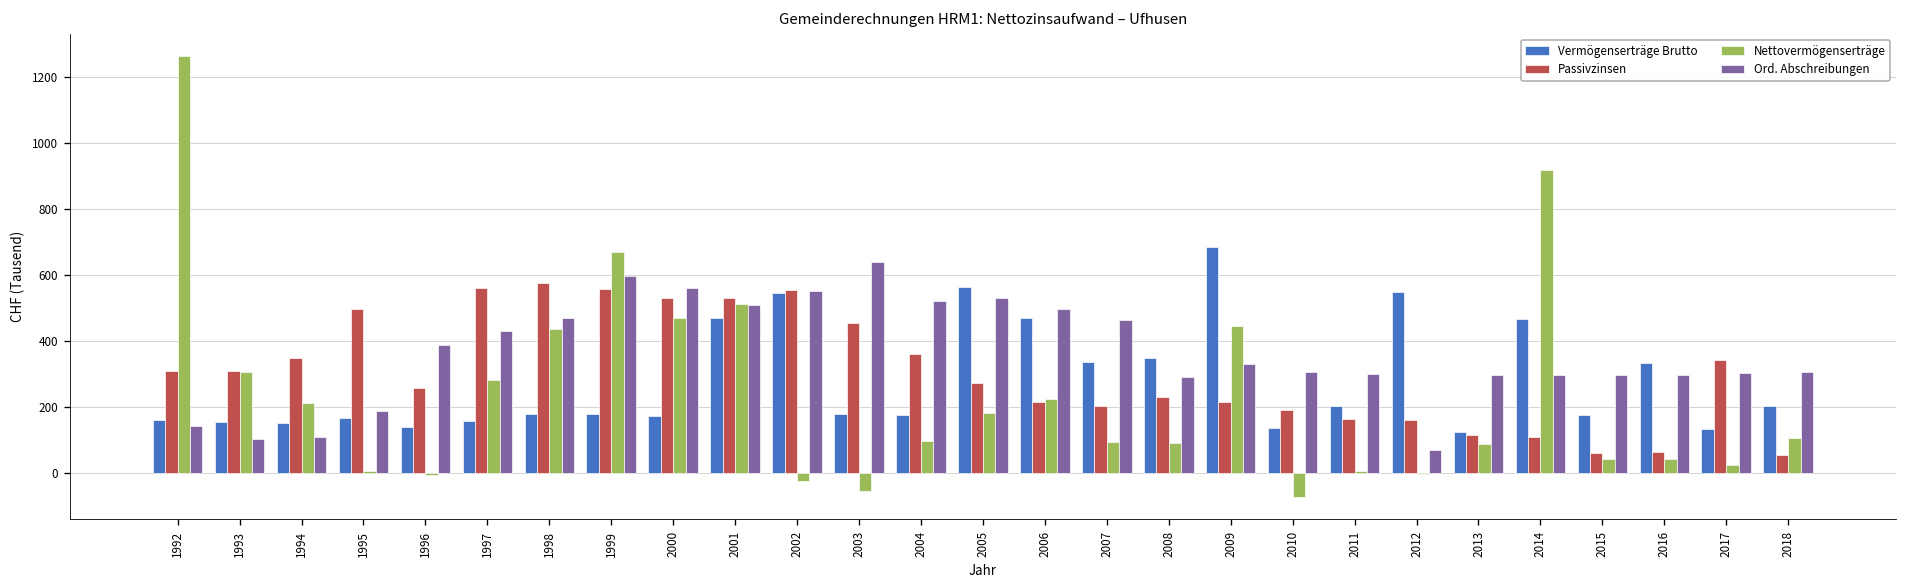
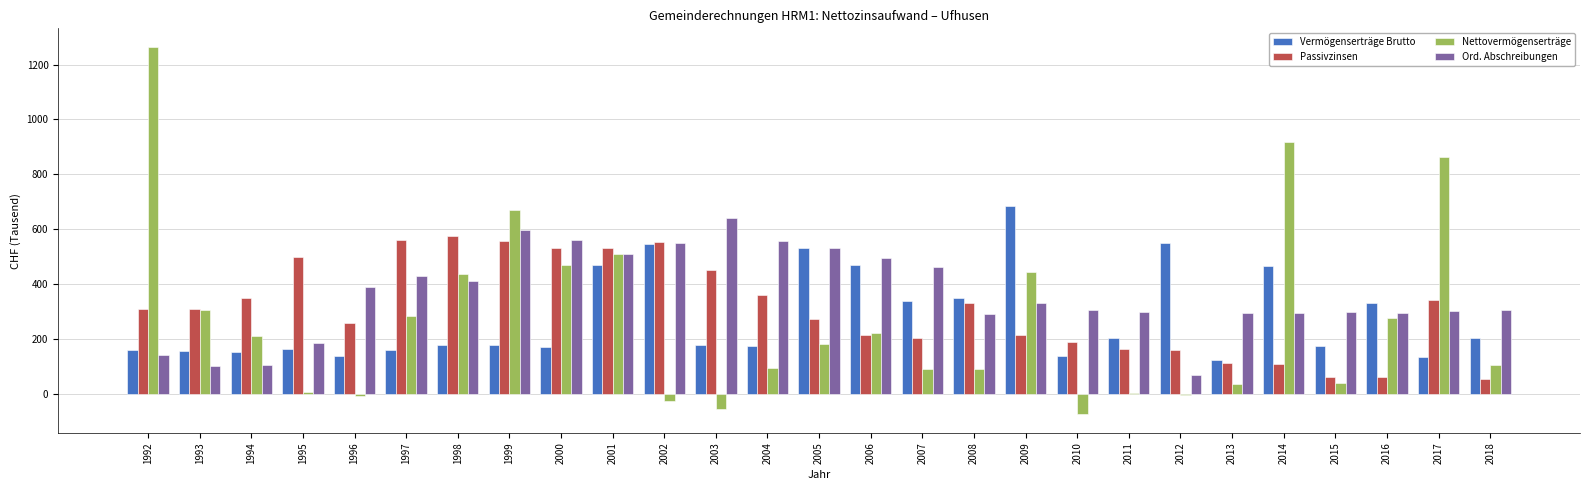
Ord. Abschreibungen, 1998: 470 -> 410
Ord. Abschreibungen, 2004: 520 -> 560
Vermögenserträge Brutto, 2005: 560 -> 530
Passivzinsen, 2008: 230 -> 330
Nettovermögenserträge, 2013: 90 -> 40
Nettovermögenserträge, 2016: 40 -> 280
Nettovermögenserträge, 2017: 20 -> 860
